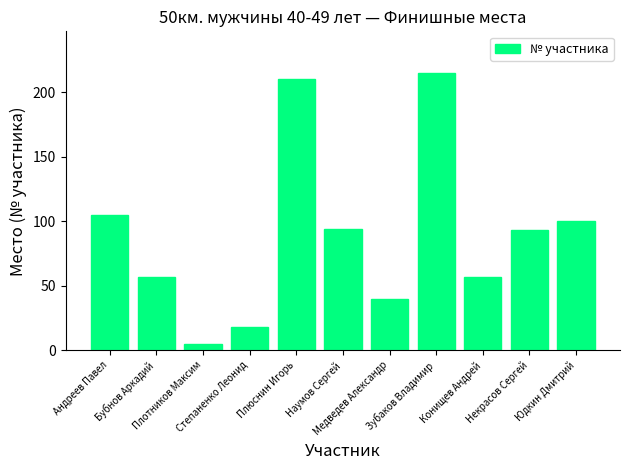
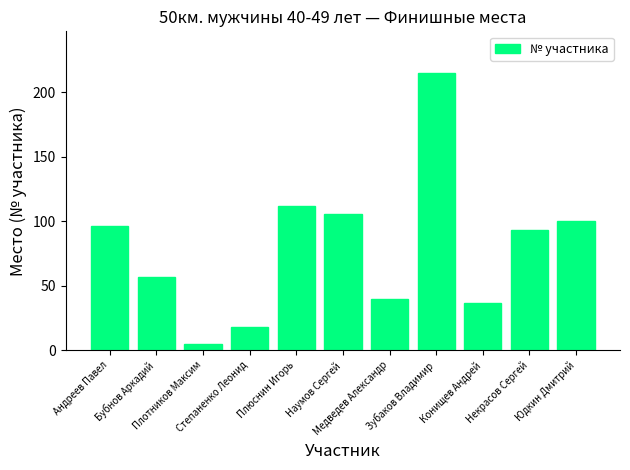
Андреев Павел: 105 -> 96
Плюснин Игорь: 210 -> 112
Наумов Сергей: 94 -> 106
Конищев Андрей: 57 -> 37
